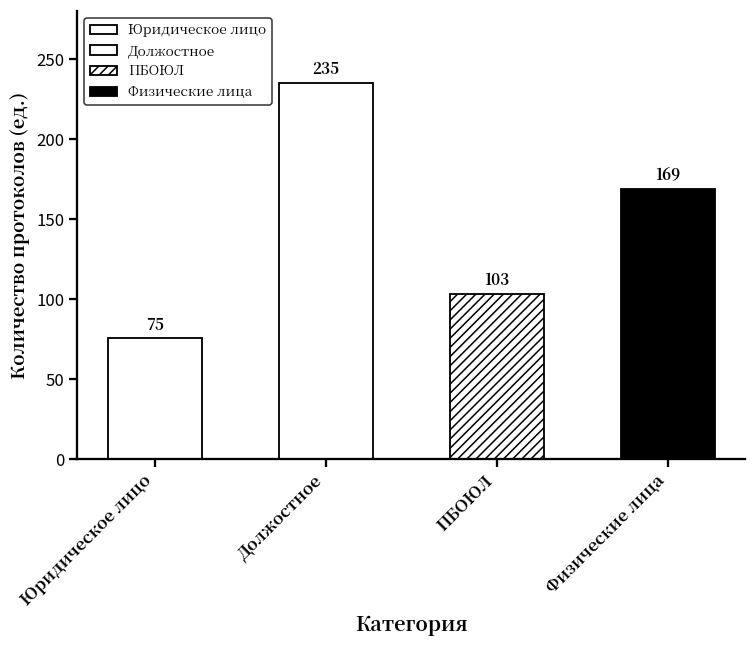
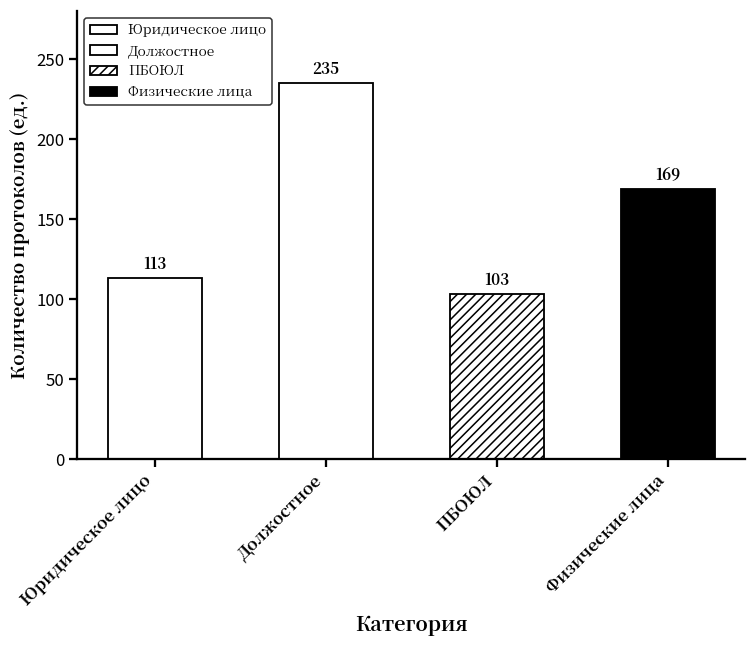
Юридическое лицо: 75 -> 113
